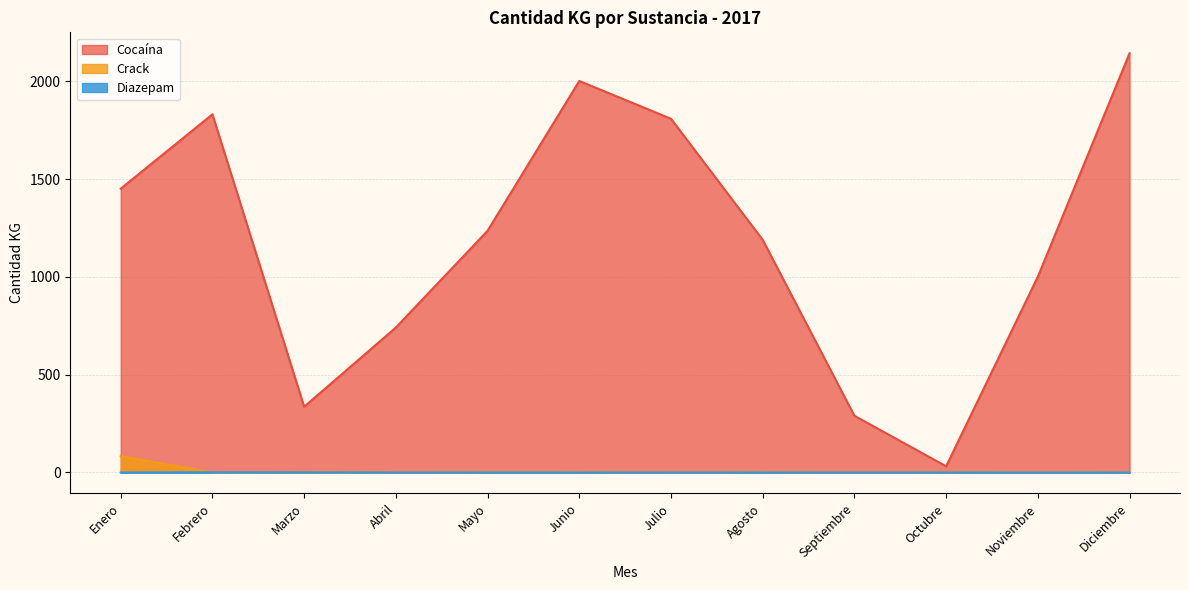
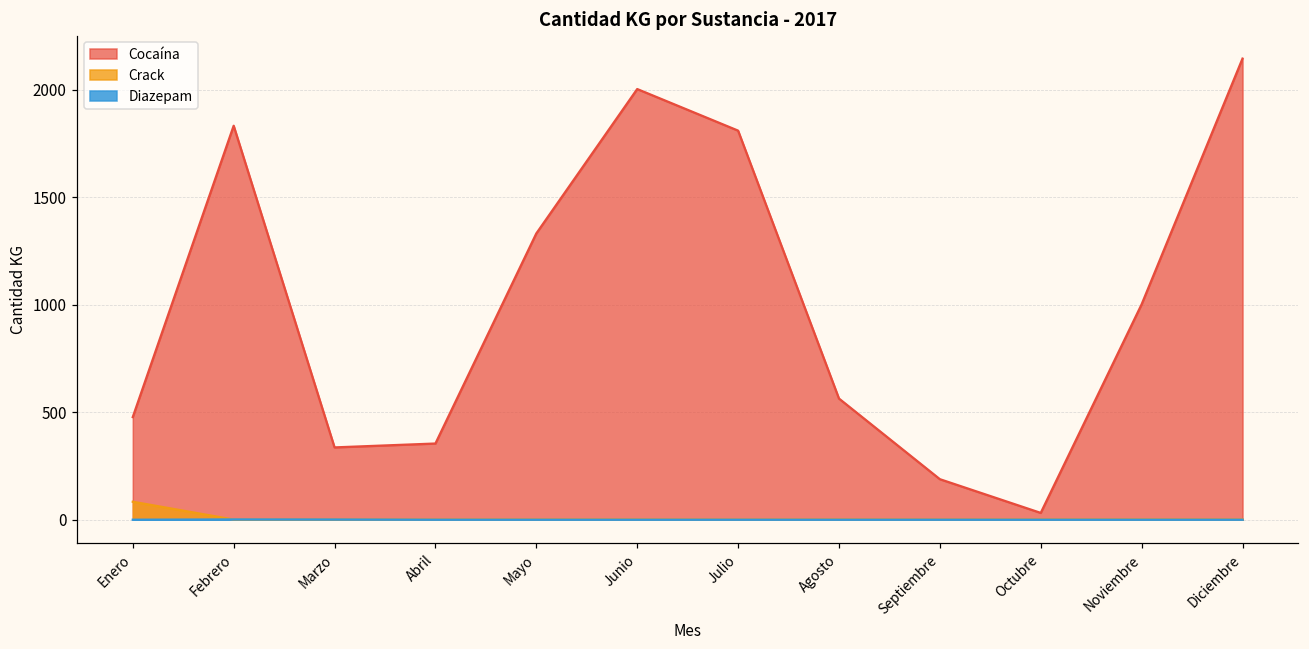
Cocaína, Enero: 1450 -> 480
Cocaína, Abril: 740 -> 350
Cocaína, Mayo: 1240 -> 1330
Cocaína, Agosto: 1190 -> 560
Cocaína, Septiembre: 290 -> 190
